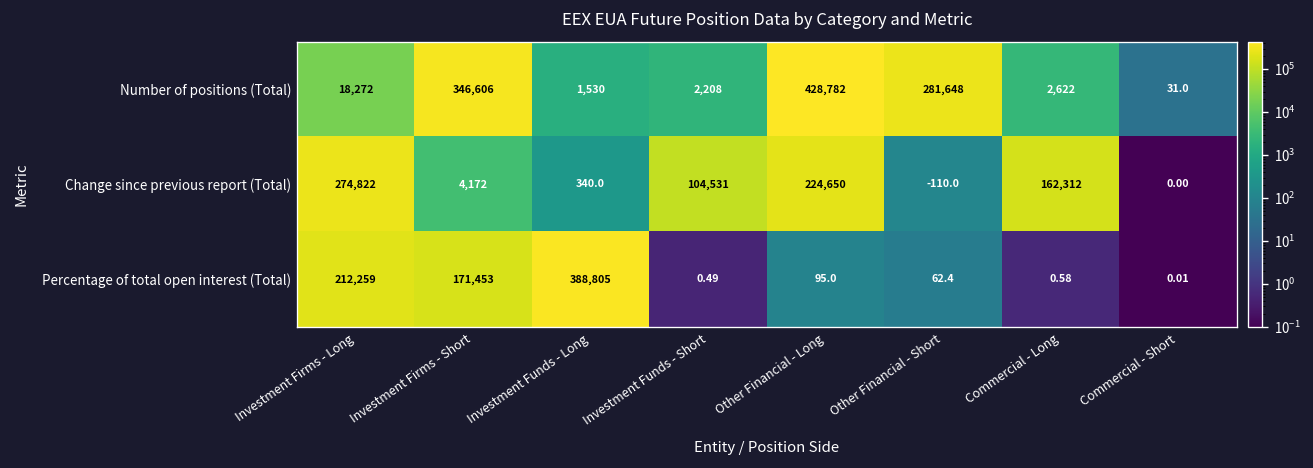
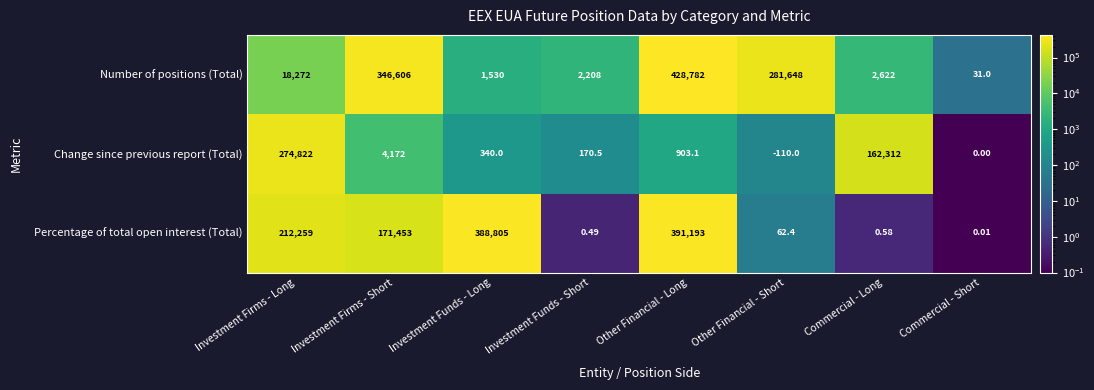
Change since previous report (Total), Investment Funds - Short: 104,531 -> 170.5
Change since previous report (Total), Other Financial - Long: 224,650 -> 903.1
Percentage of total open interest (Total), Other Financial - Long: 95.0 -> 391,193
